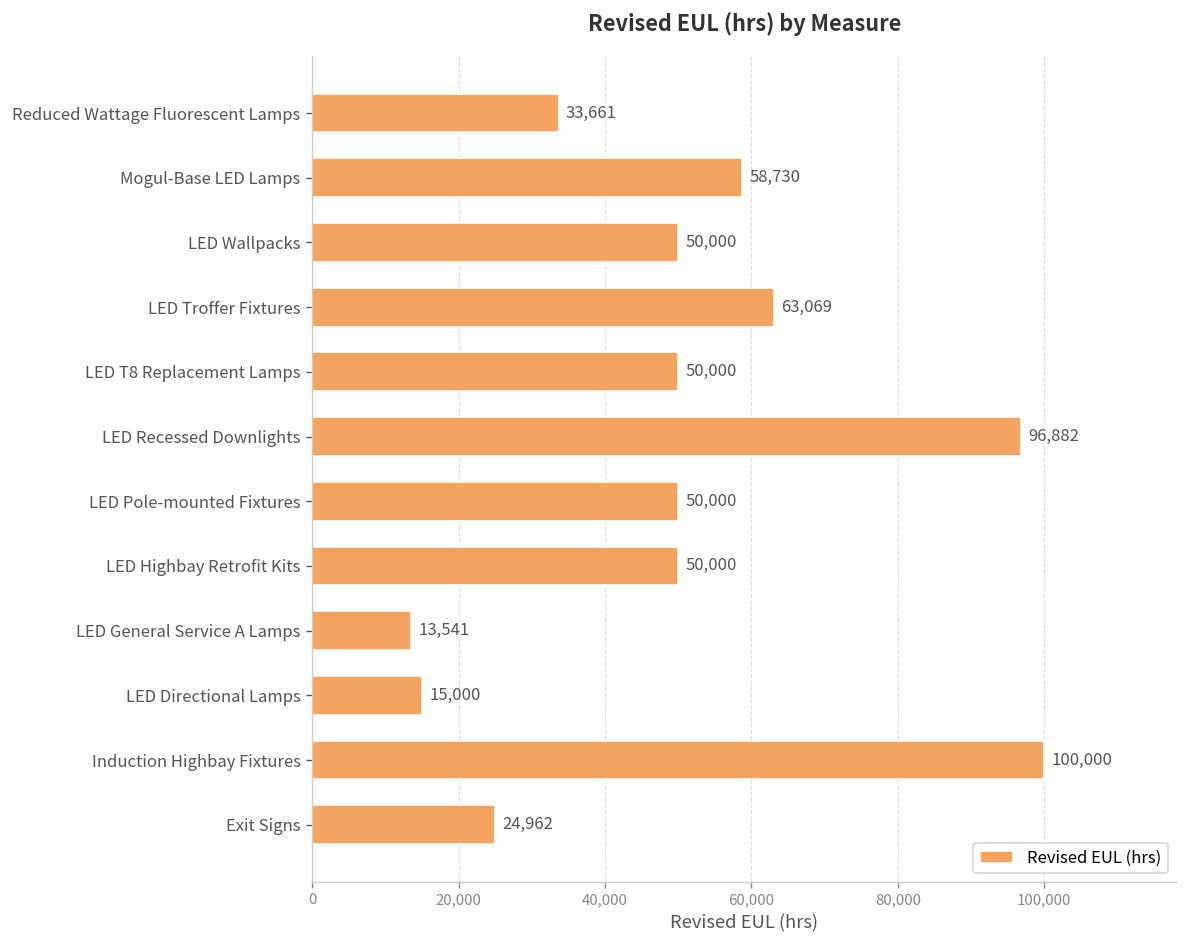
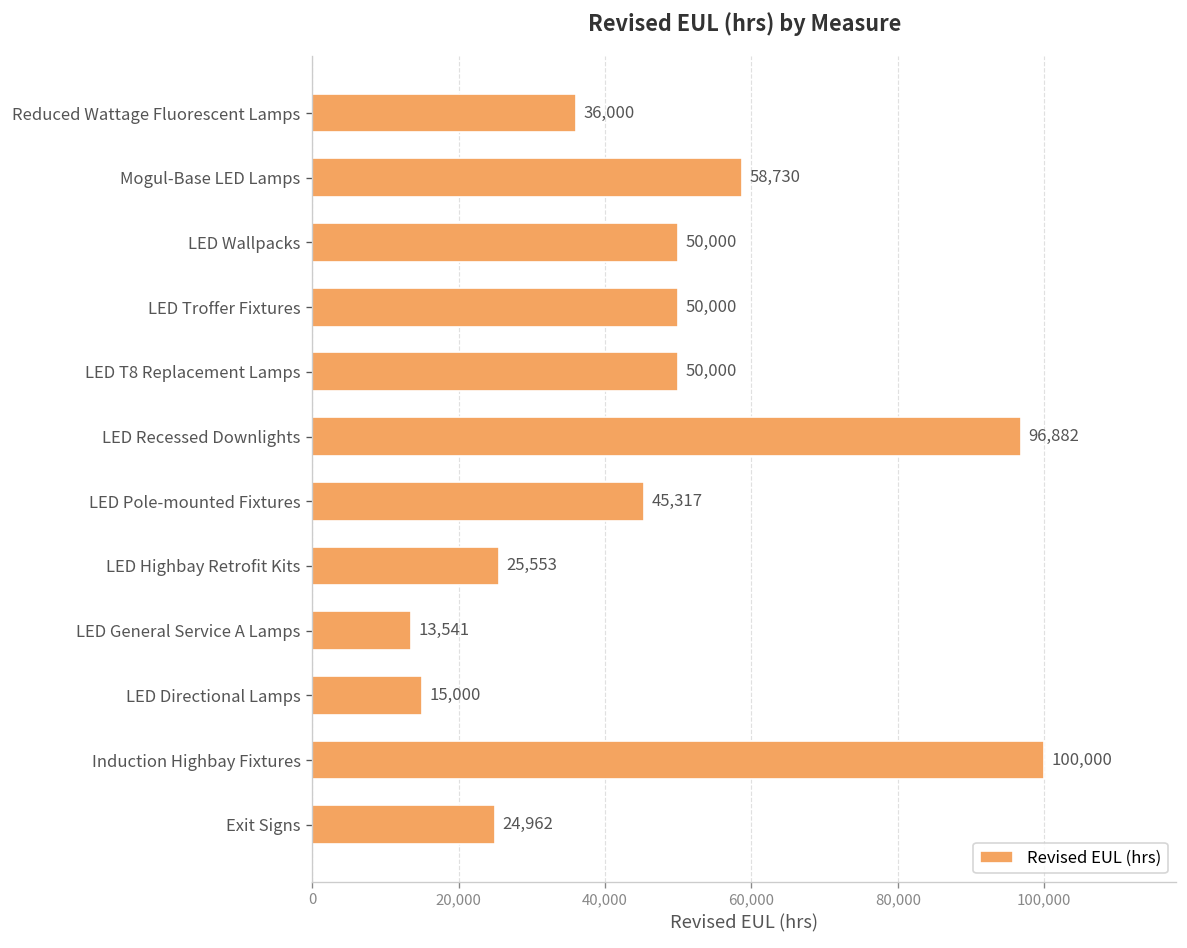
Reduced Wattage Fluorescent Lamps: 33,661 -> 36,000
LED Troffer Fixtures: 63,069 -> 50,000
LED Pole-mounted Fixtures: 50,000 -> 45,317
LED Highbay Retrofit Kits: 50,000 -> 25,553
